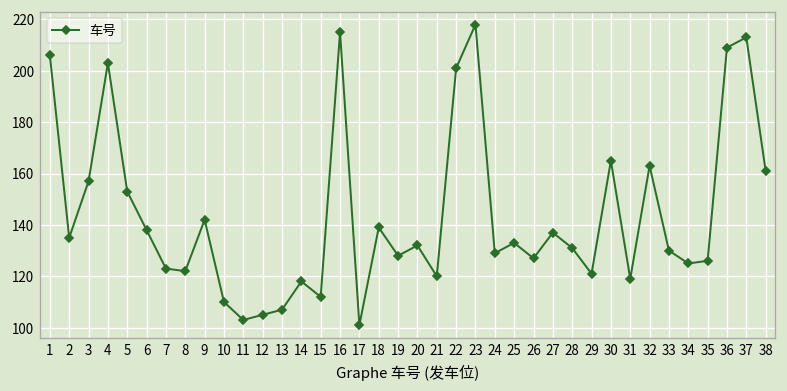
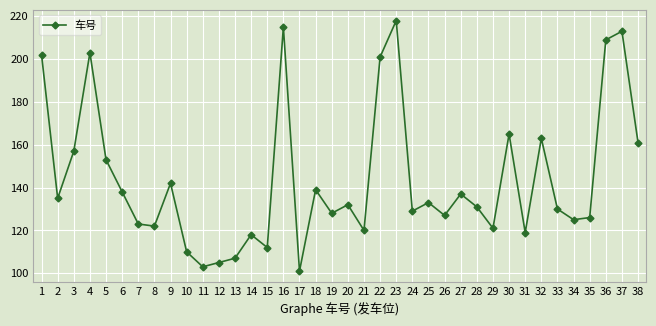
1: 206 -> 202
